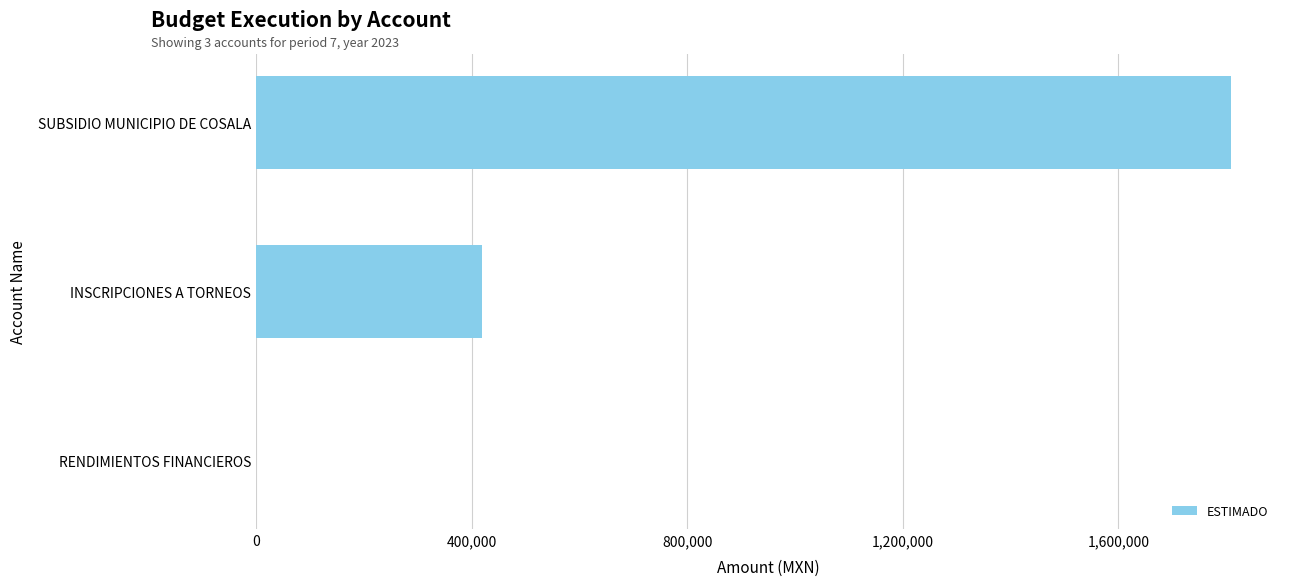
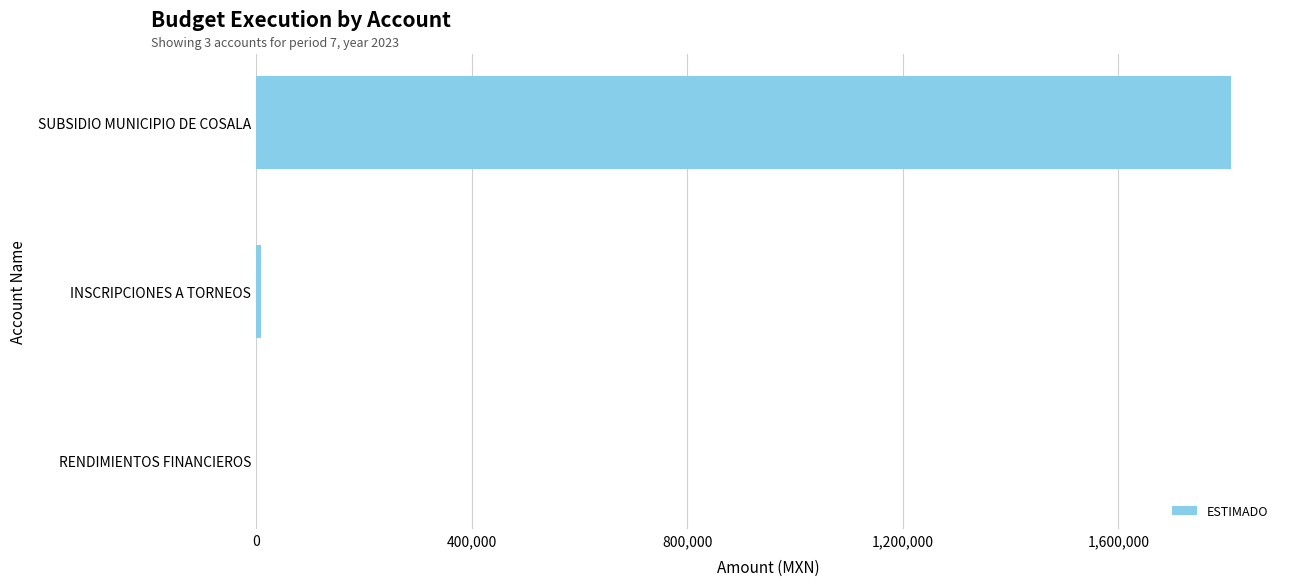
INSCRIPCIONES A TORNEOS: 420,000 -> 10,000
